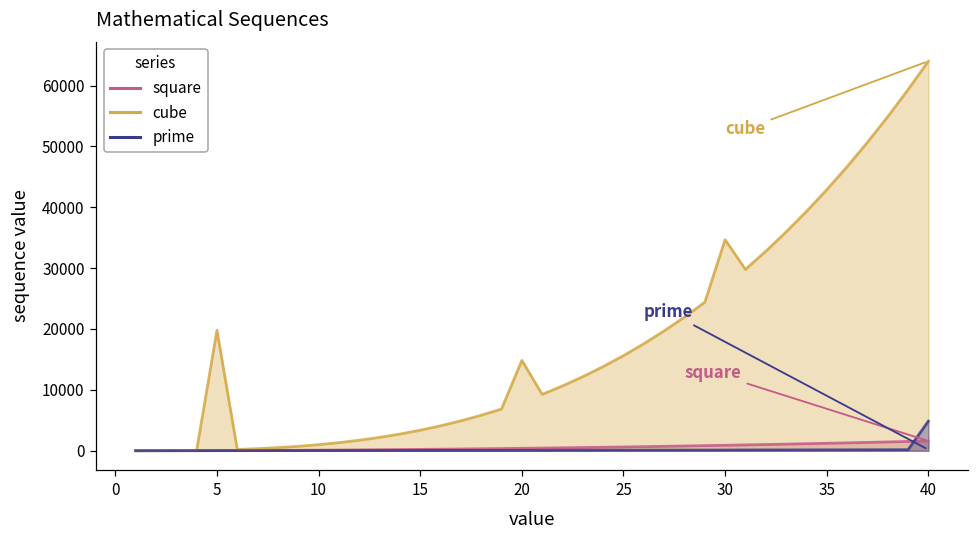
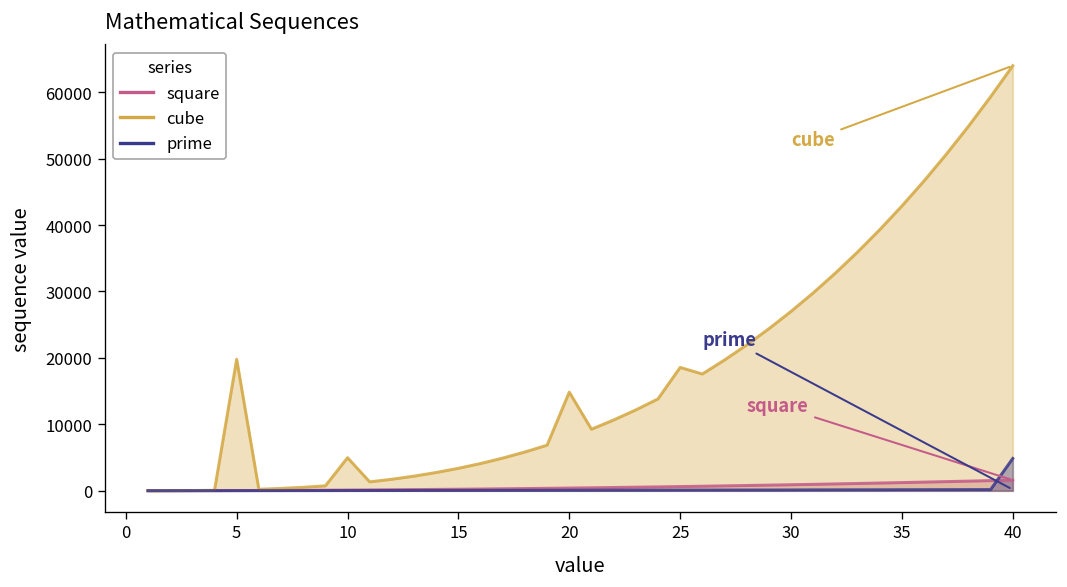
cube, 10: 1000 -> 5000
cube, 25: 16000 -> 19000
cube, 30: 35000 -> 27000
